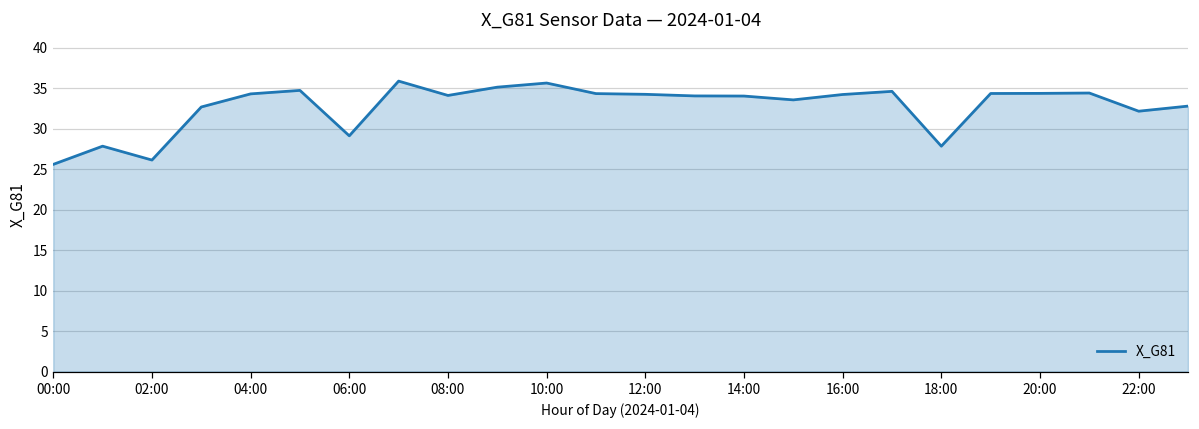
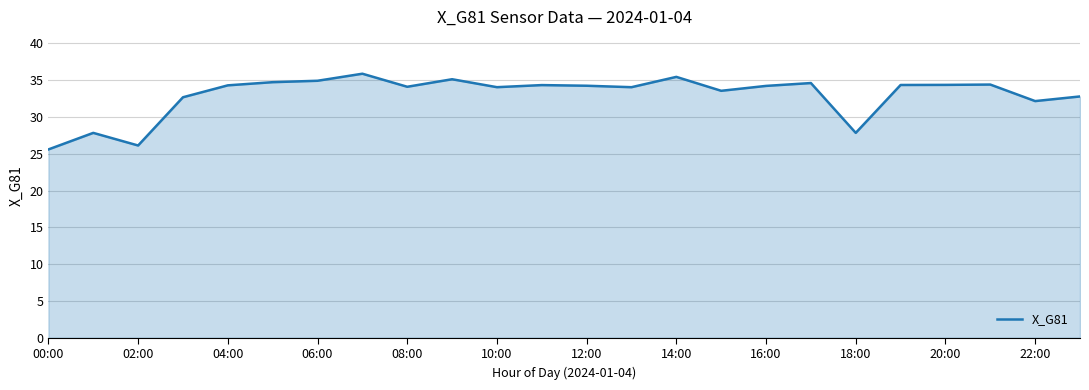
06:00: 29 -> 35
10:00: 36 -> 34
14:00: 34 -> 35
